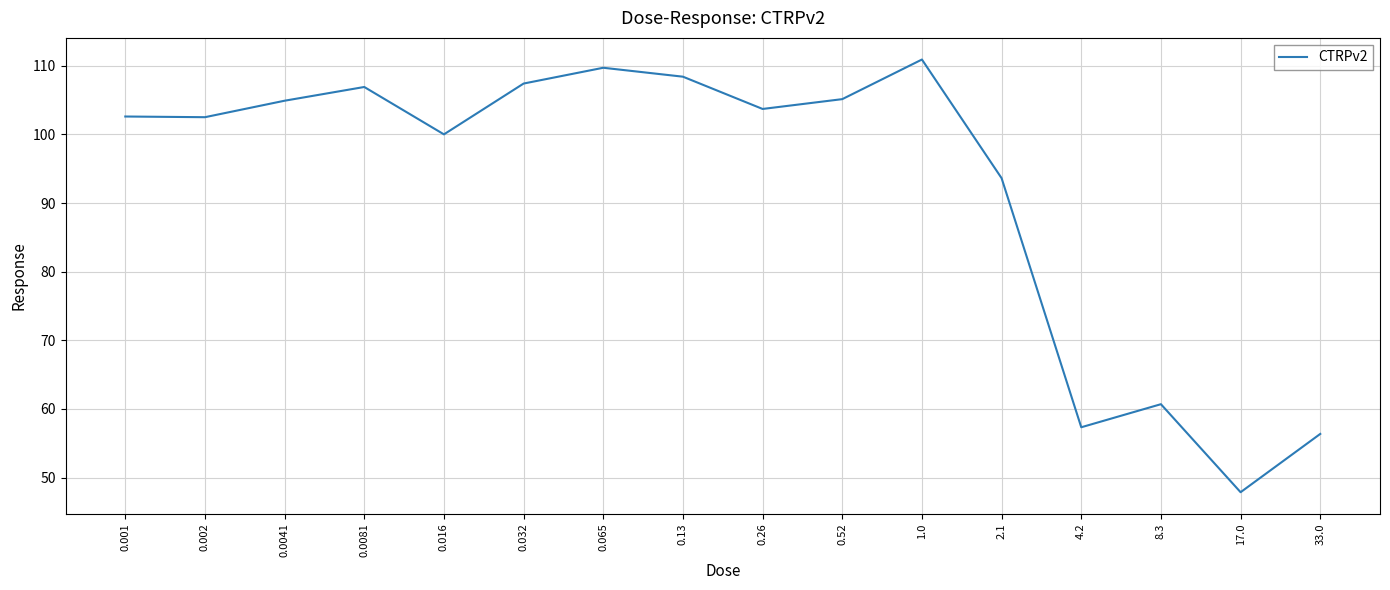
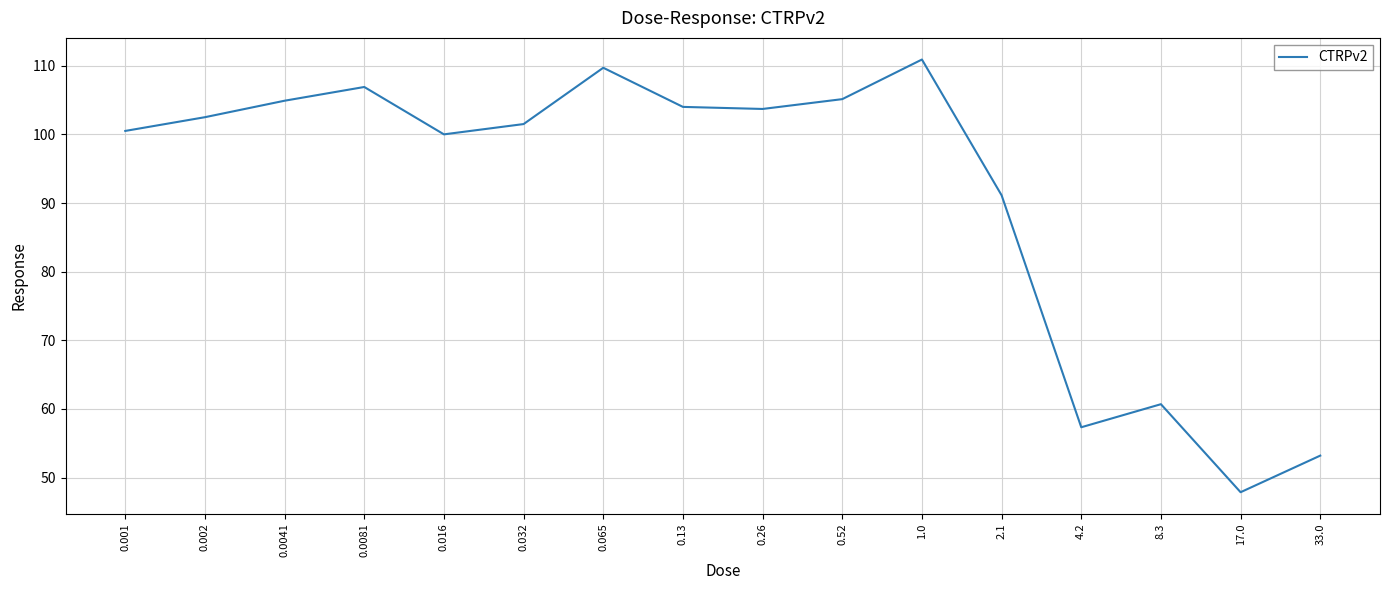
0.001: 103 -> 101
0.032: 107 -> 102
0.13: 108 -> 104
2.1: 94 -> 91
33.0: 56 -> 53
